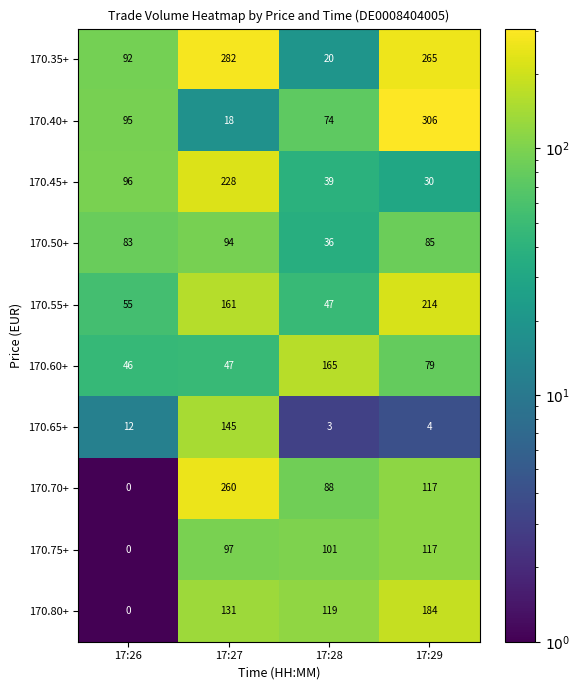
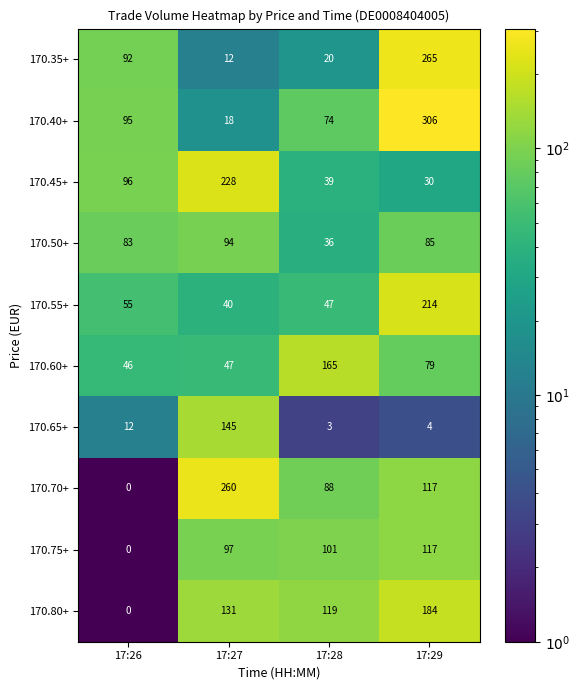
170.35+, 17:27: 282 -> 12
170.55+, 17:27: 161 -> 40
